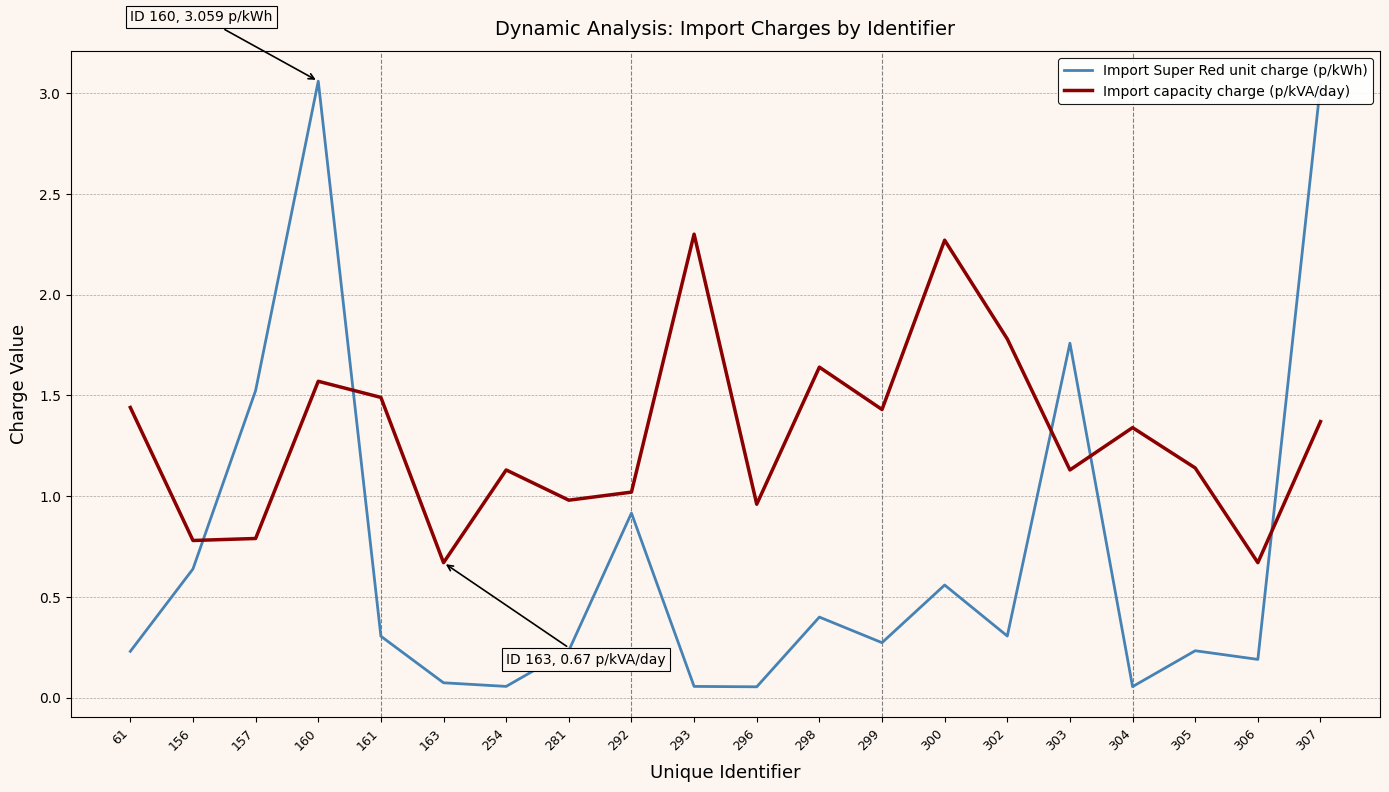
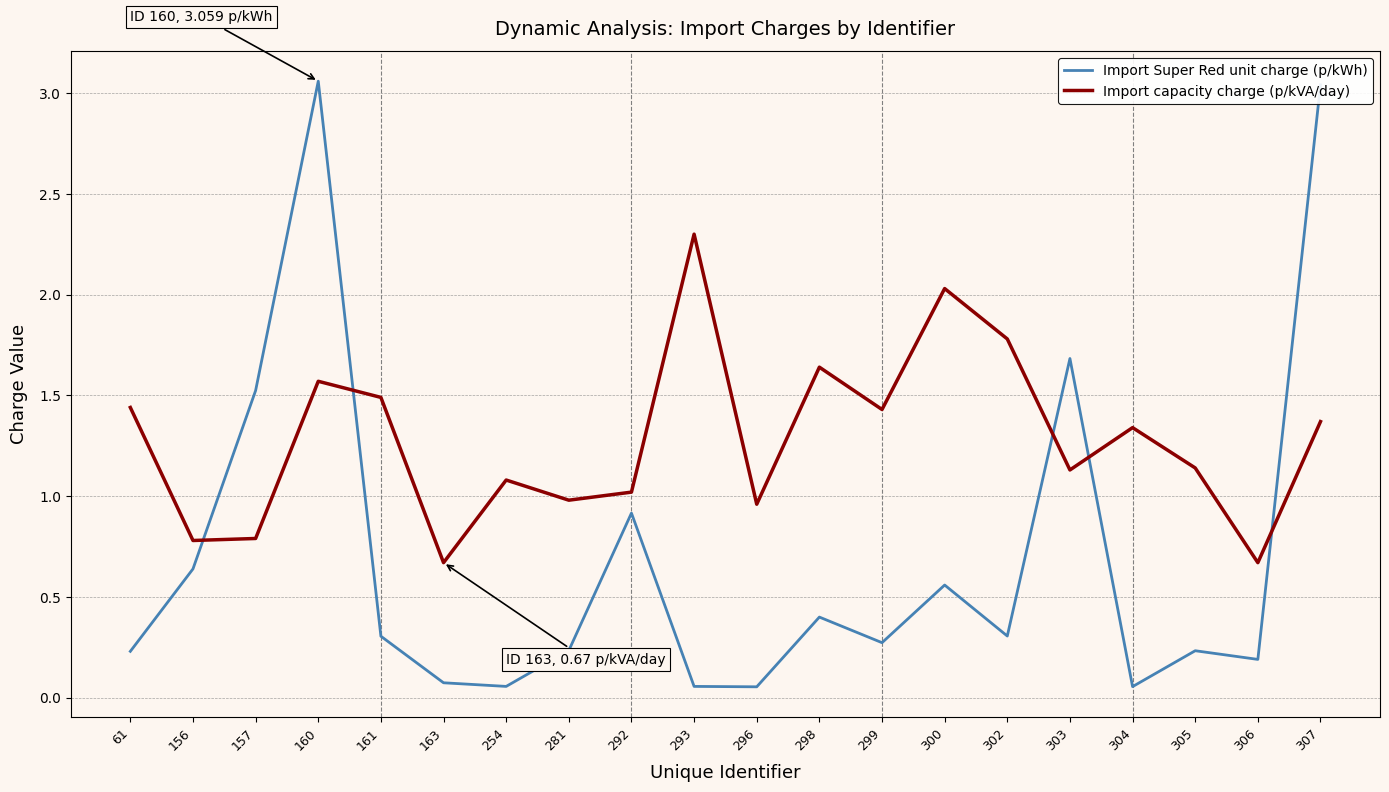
Import capacity charge (p/kVA/day), 254: 1.13 -> 1.08
Import capacity charge (p/kVA/day), 300: 2.27 -> 2.03
Import Super Red unit charge (p/kWh), 303: 1.76 -> 1.68
